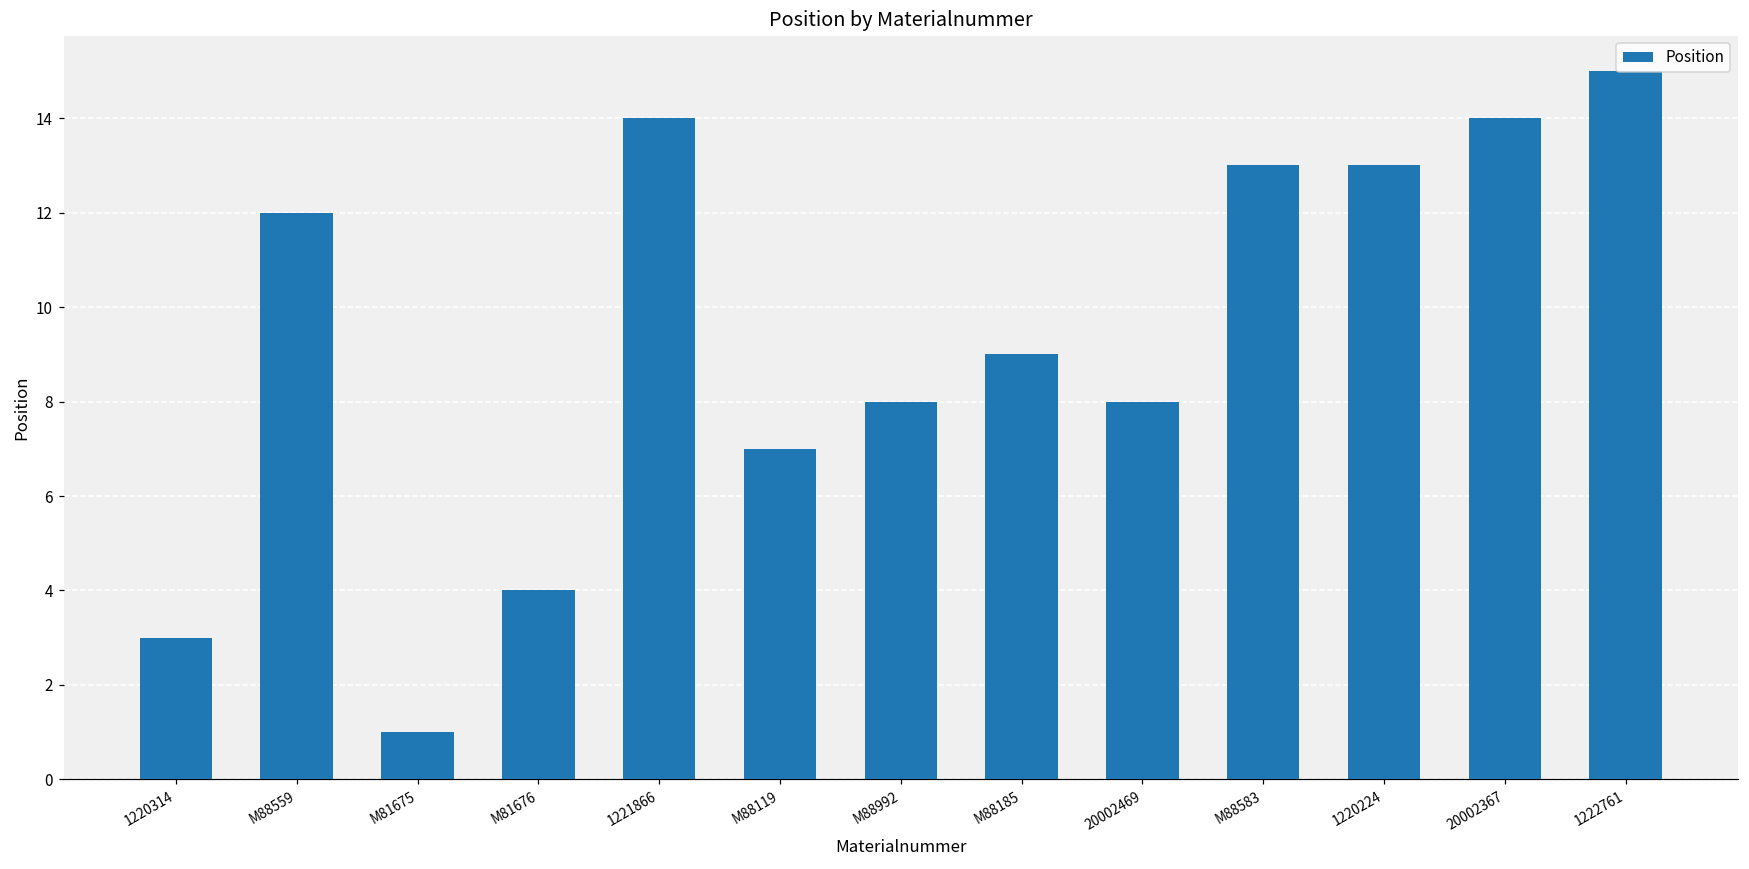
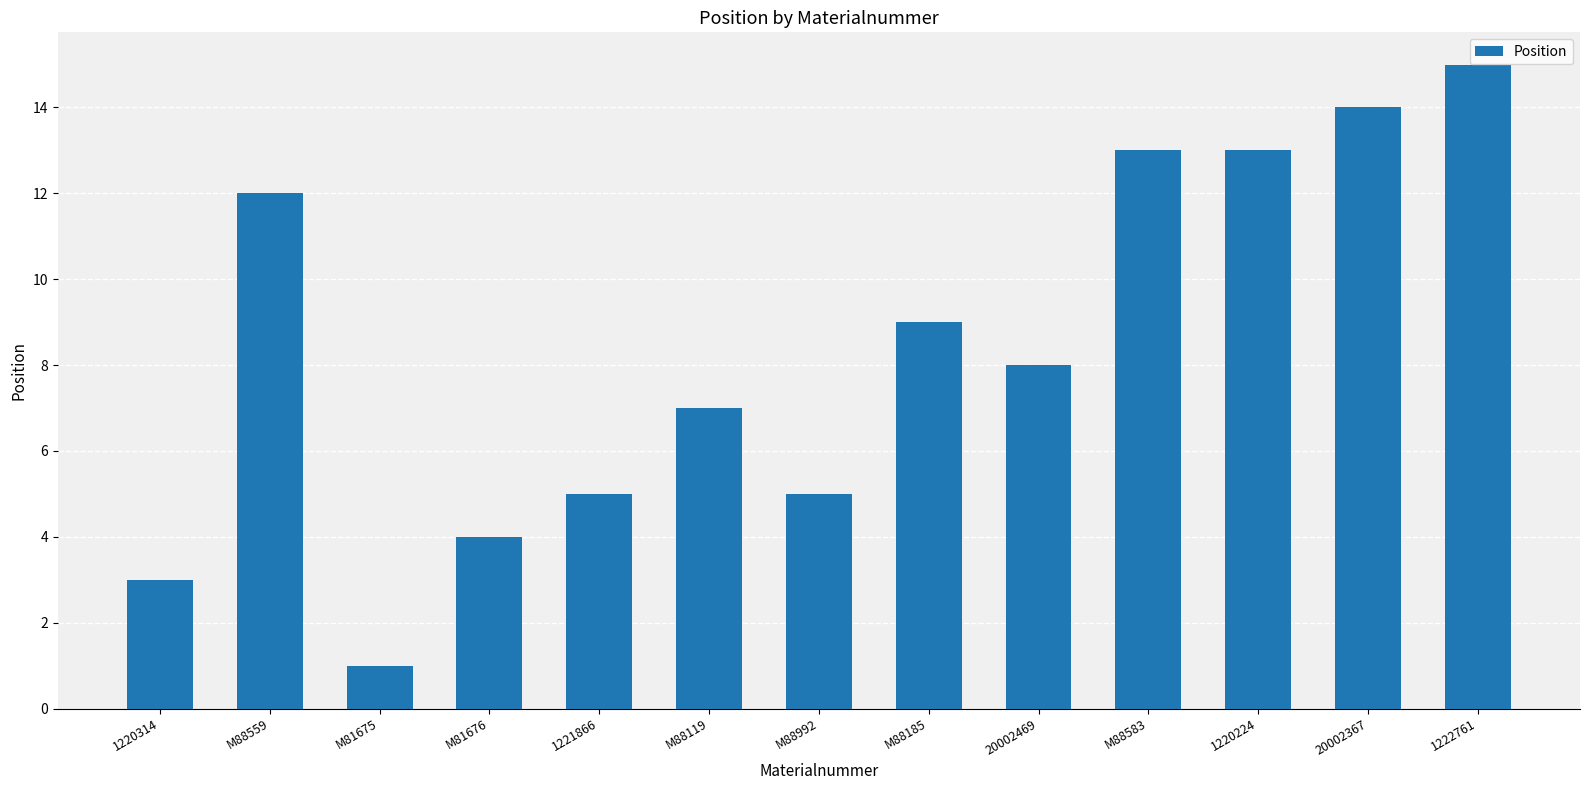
1221866: 14 -> 5
M88992: 8 -> 5
